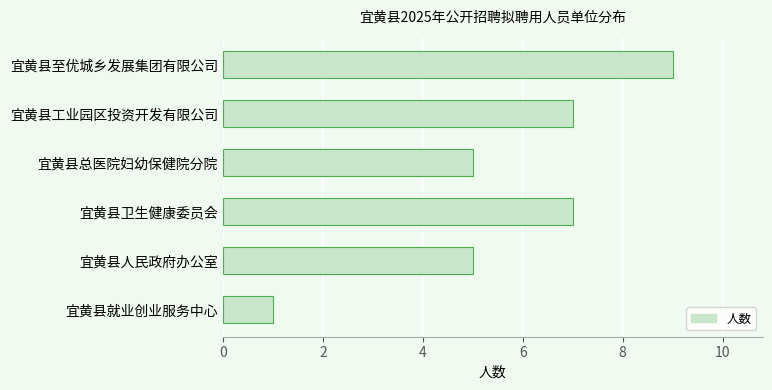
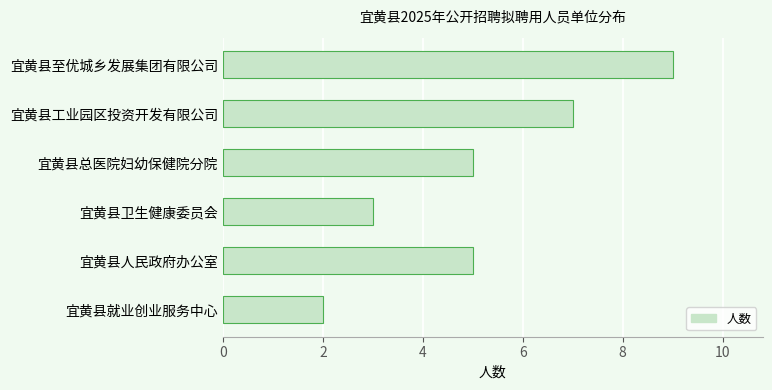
宜黄县卫生健康委员会: 7 -> 3
宜黄县就业创业服务中心: 1 -> 2
